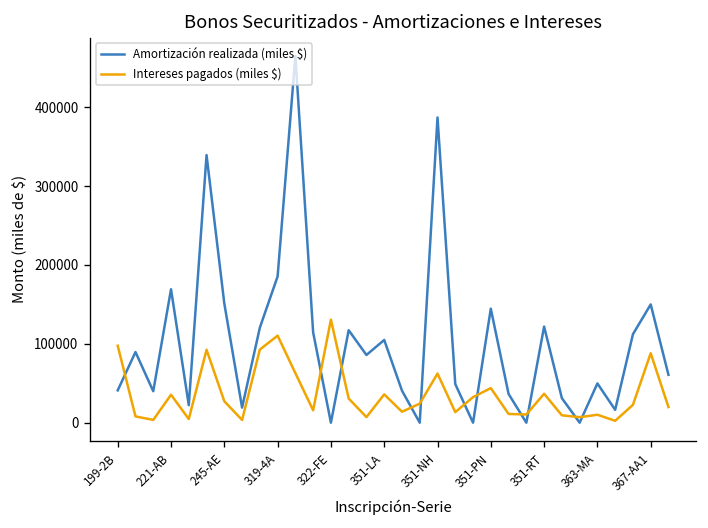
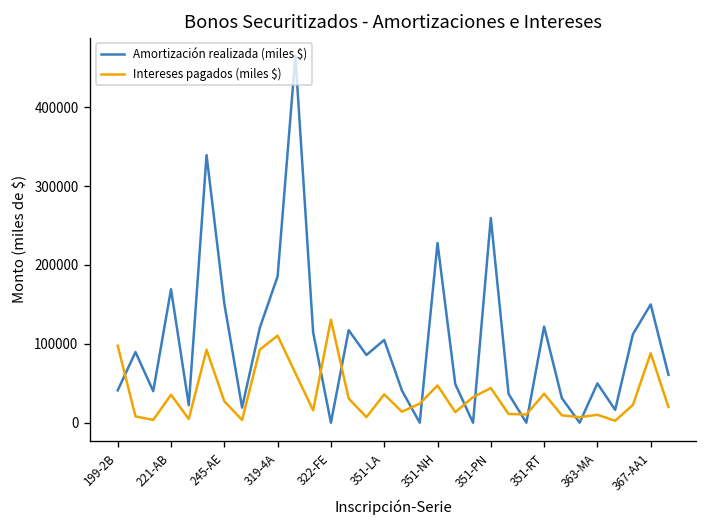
Amortización realizada (miles $), 351-NH: 390000 -> 230000
Intereses pagados (miles $), 351-NH: 60000 -> 50000
Amortización realizada (miles $), 351-PN: 140000 -> 260000
